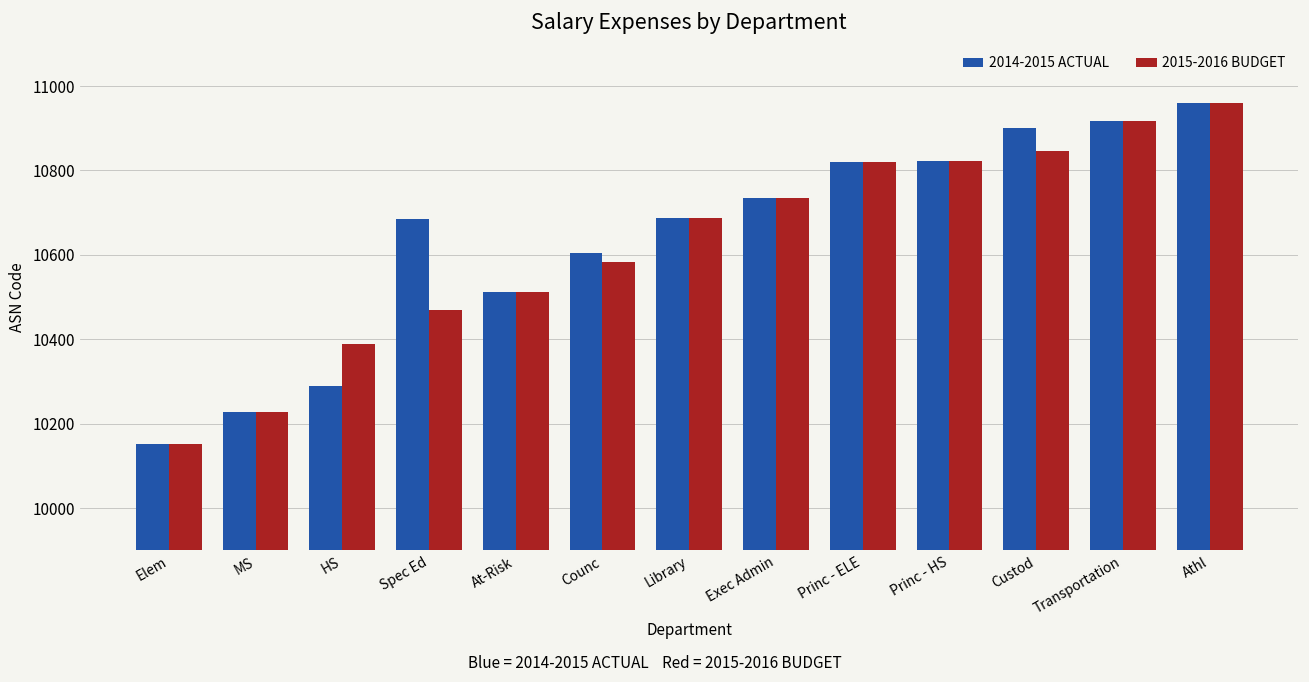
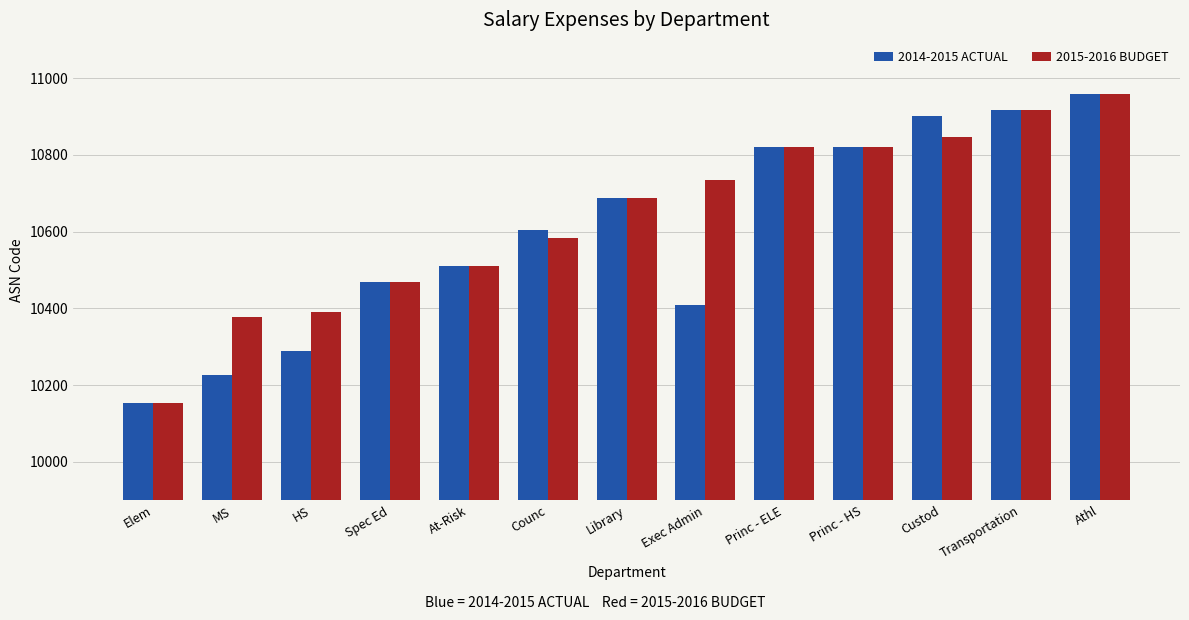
2015-2016 BUDGET, MS: 10230 -> 10380
2014-2015 ACTUAL, Spec Ed: 10690 -> 10470
2014-2015 ACTUAL, Exec Admin: 10740 -> 10410
